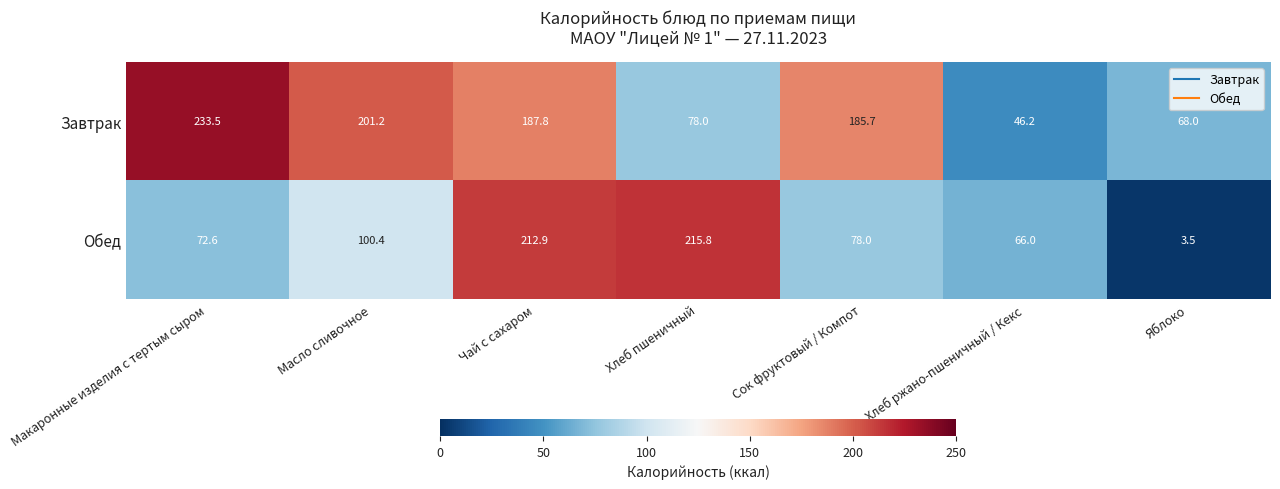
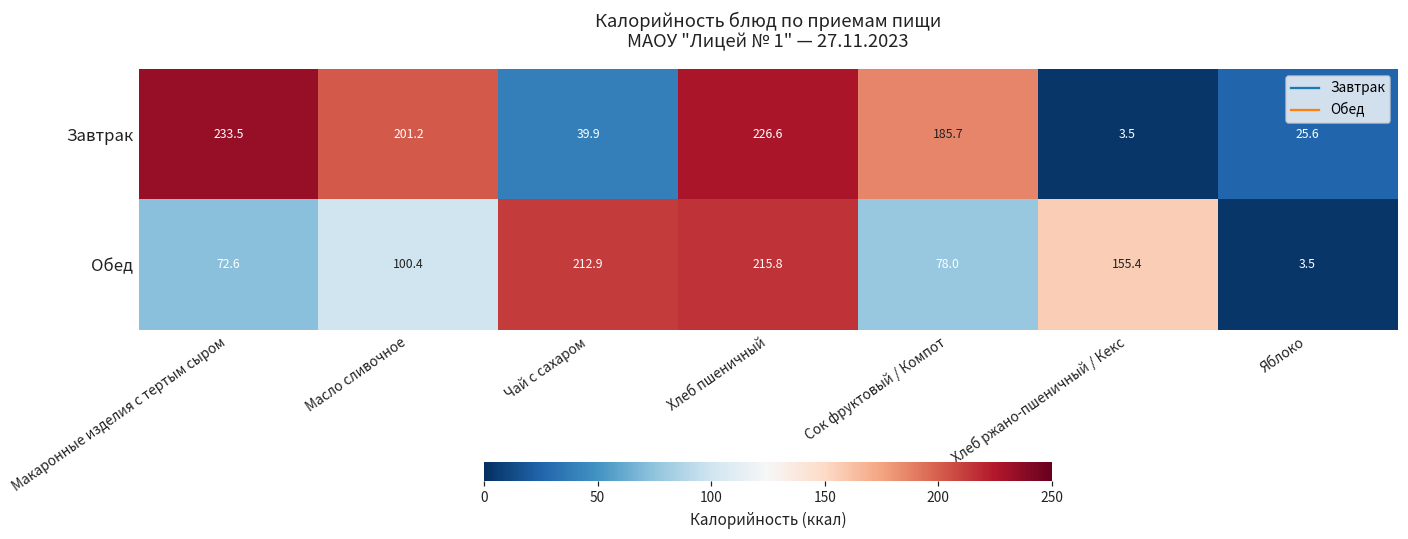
Завтрак, Чай с сахаром: 187.8 -> 39.9
Завтрак, Хлеб пшеничный: 78.0 -> 226.6
Завтрак, Хлеб ржано-пшеничный / Кекс: 46.2 -> 3.5
Завтрак, Яблоко: 68.0 -> 25.6
Обед, Хлеб ржано-пшеничный / Кекс: 66.0 -> 155.4
